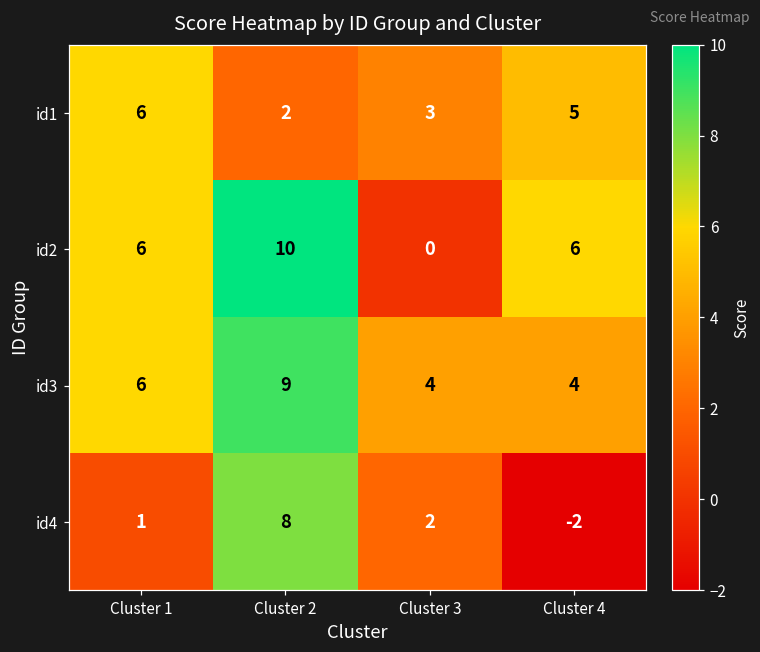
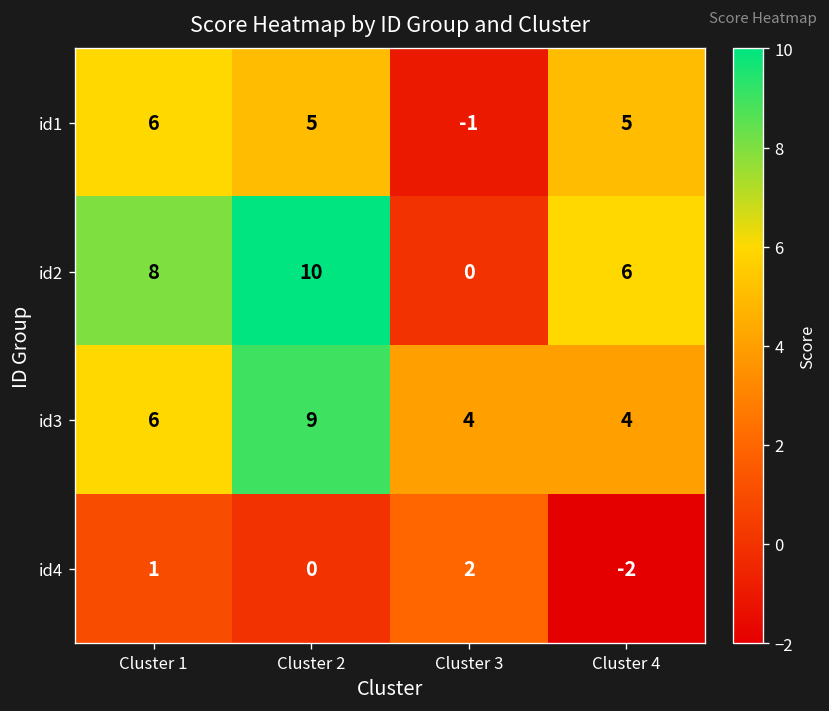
id1, Cluster 2: 2 -> 5
id1, Cluster 3: 3 -> -1
id2, Cluster 1: 6 -> 8
id4, Cluster 2: 8 -> 0
